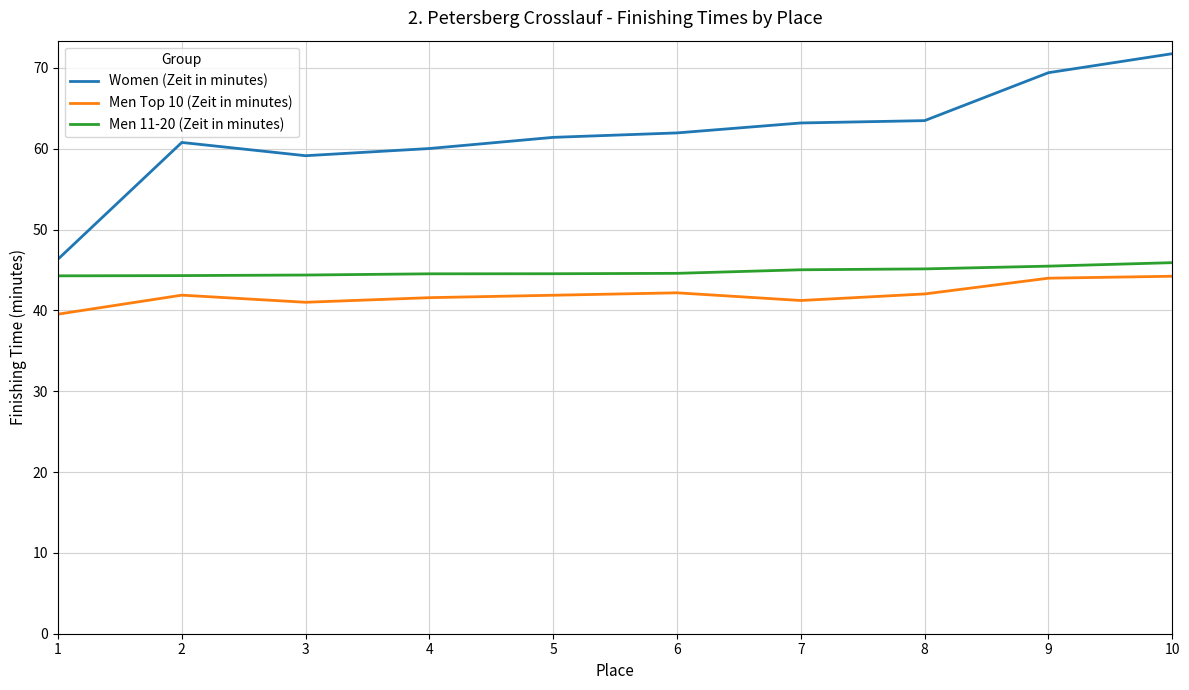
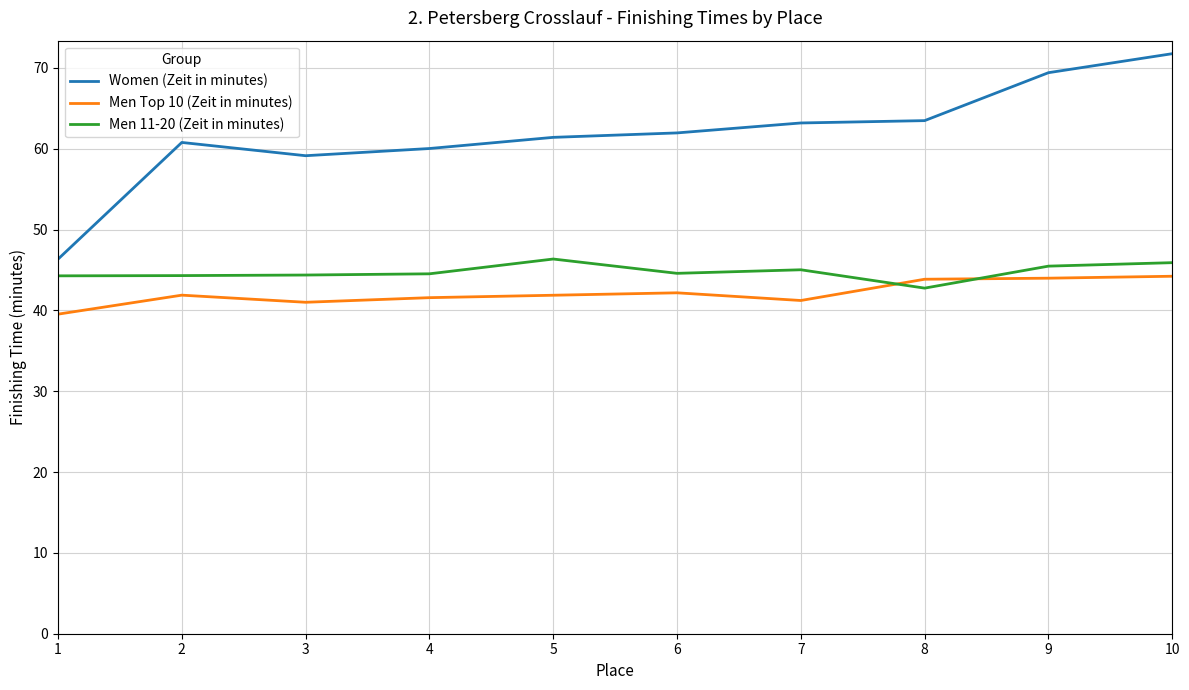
Men 11-20 (Zeit in minutes), 5: 45 -> 46
Men Top 10 (Zeit in minutes), 8: 42 -> 44
Men 11-20 (Zeit in minutes), 8: 45 -> 43
